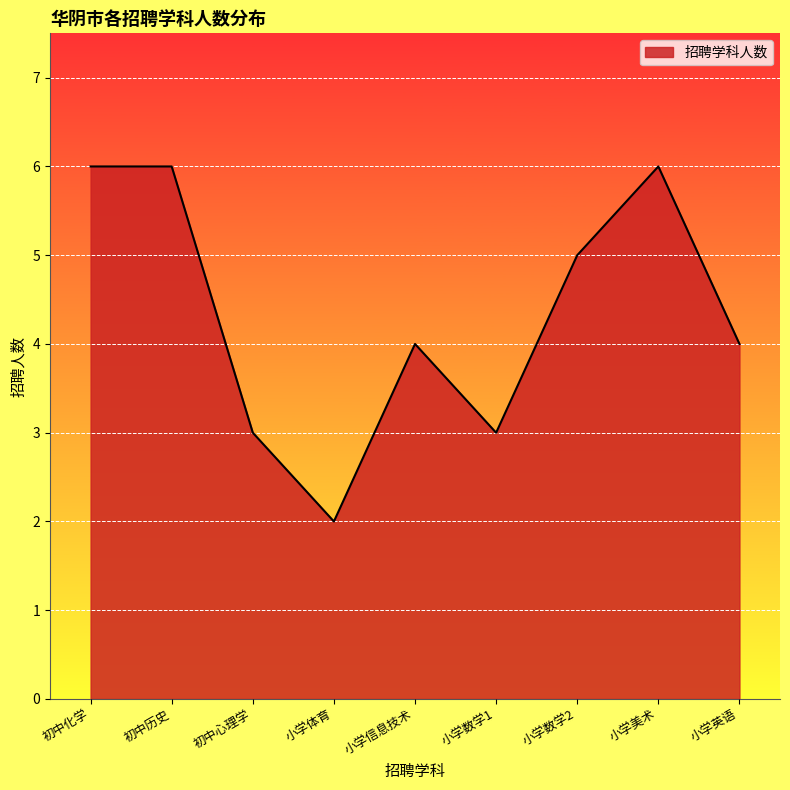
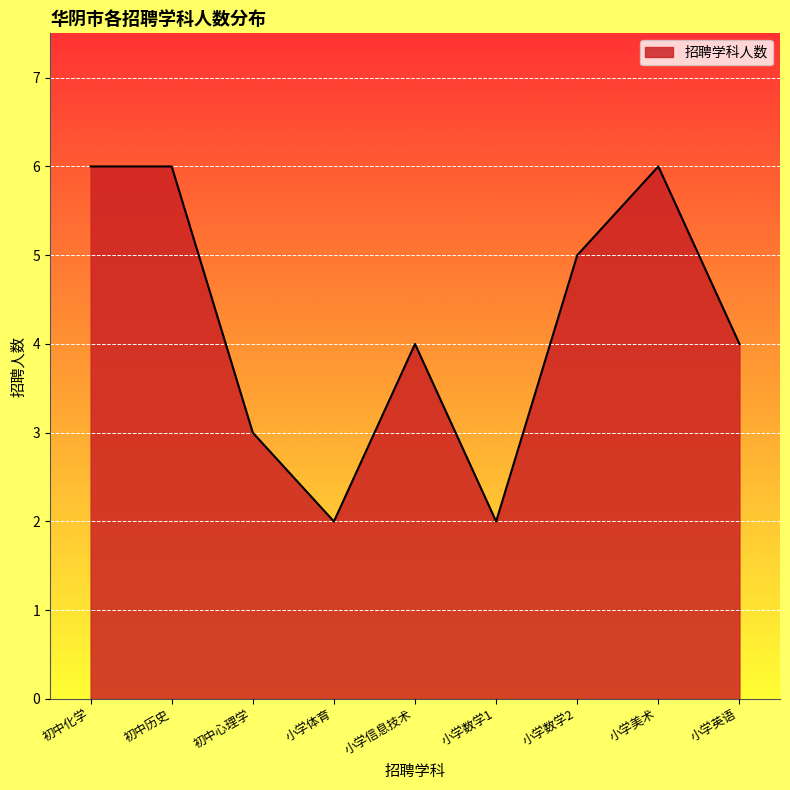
小学数学1: 3 -> 2
